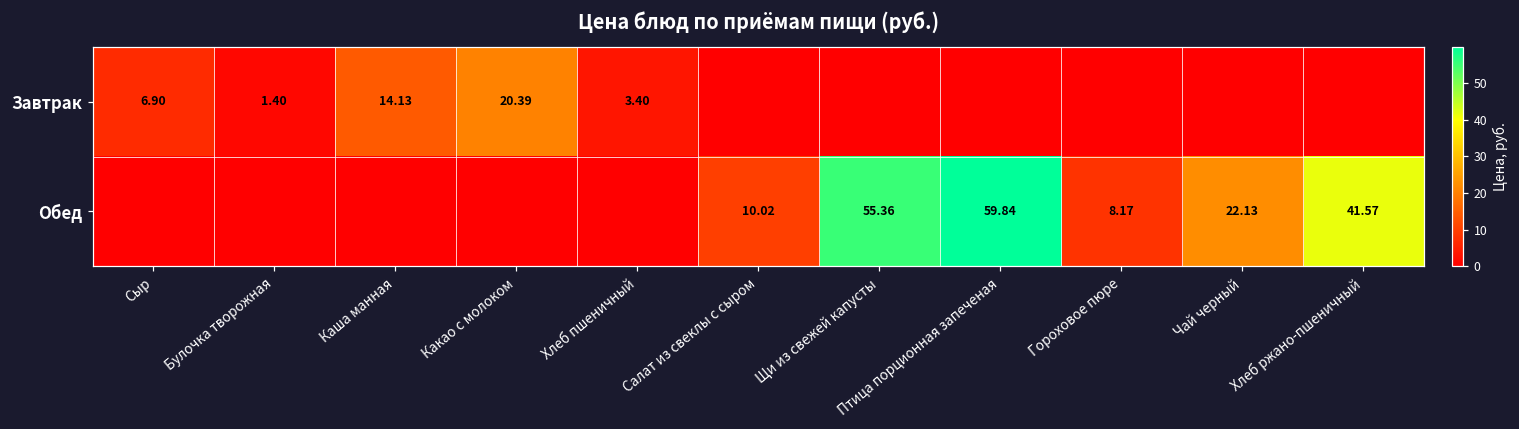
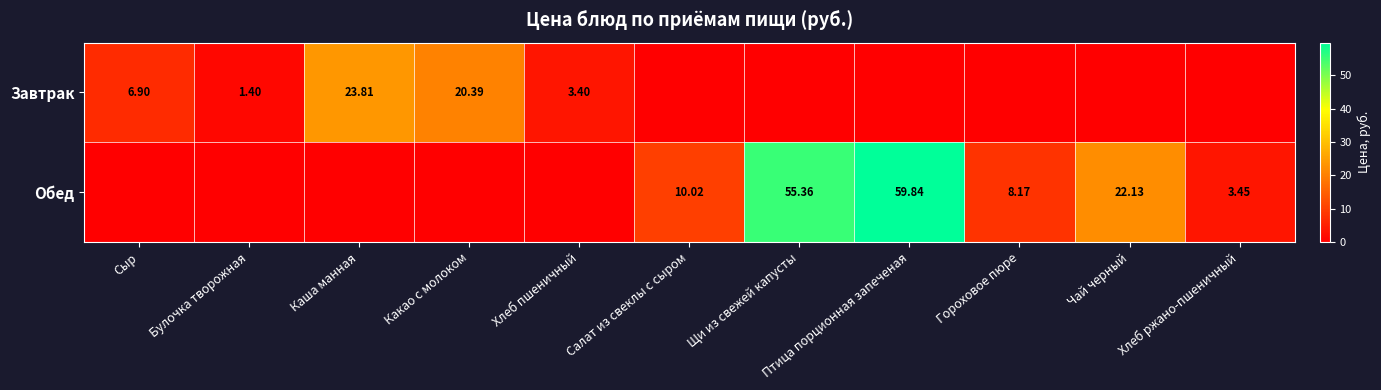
Завтрак, Каша манная: 14.13 -> 23.81
Обед, Хлеб ржано-пшеничный: 41.57 -> 3.45
